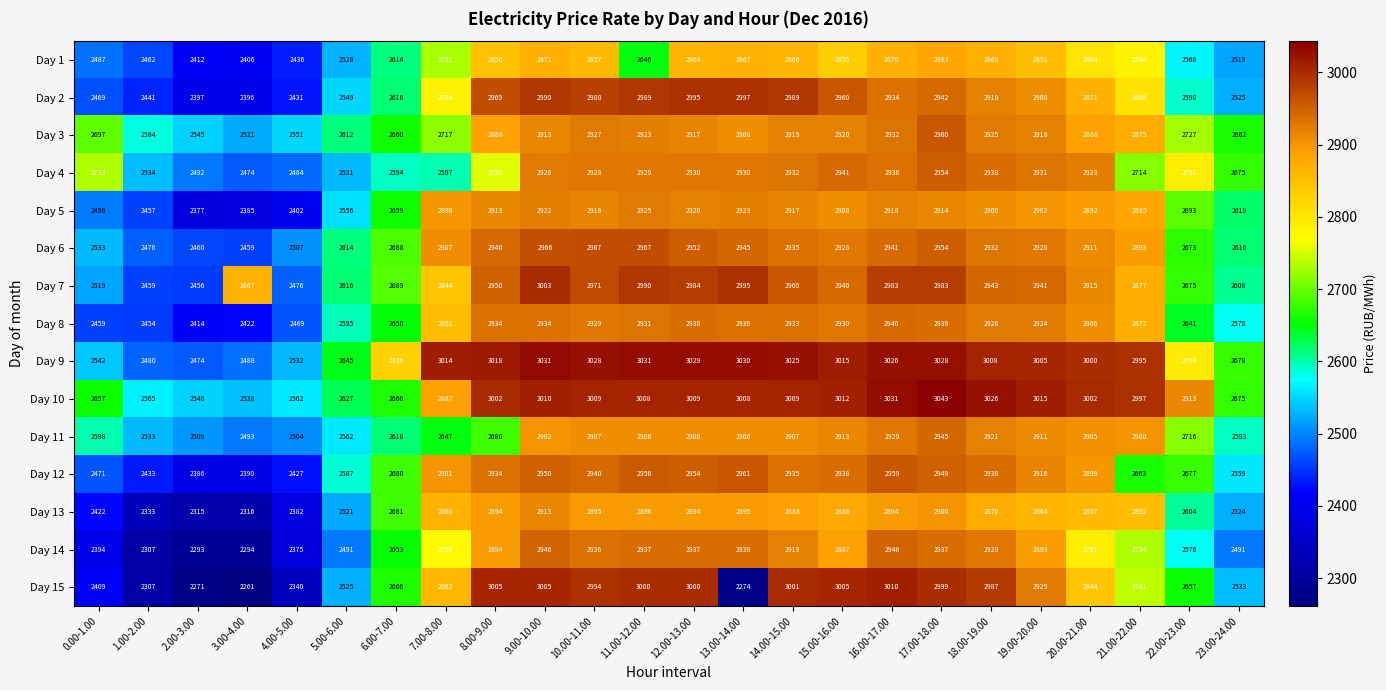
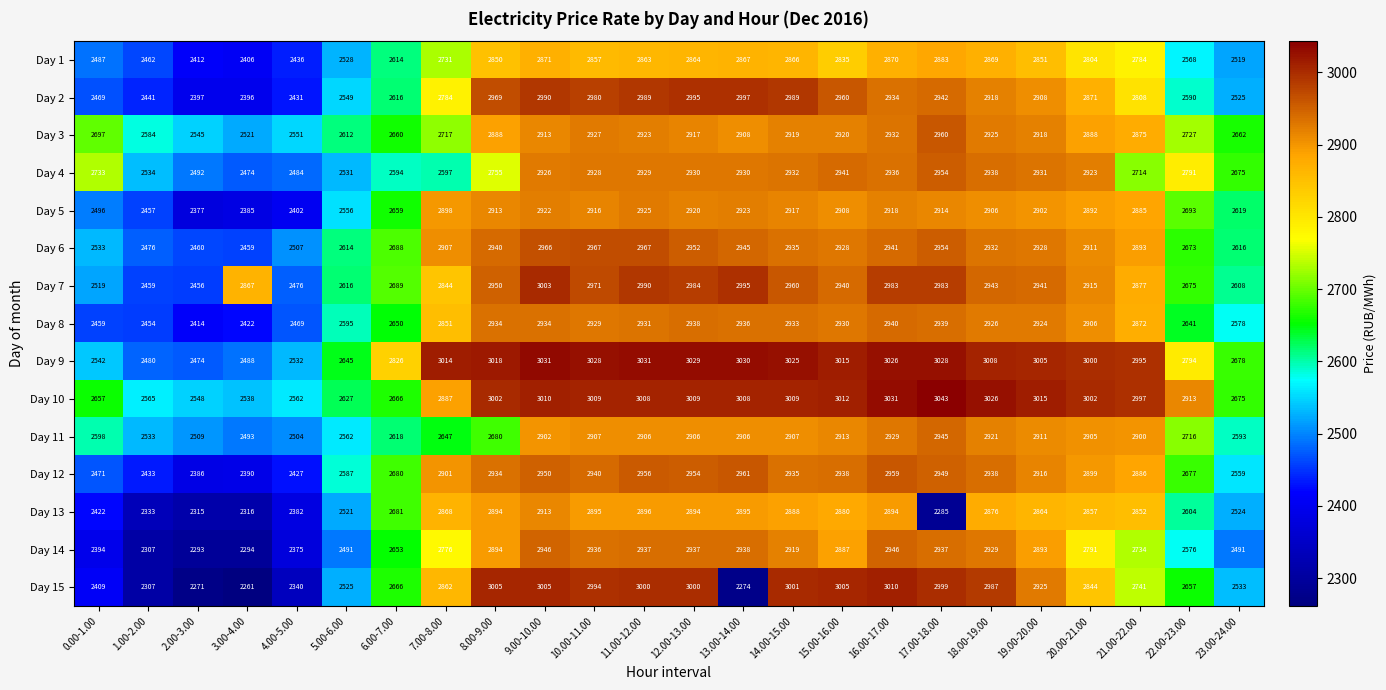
Day 1, 11.00-12.00: 2646 -> 2863
Day 12, 21.00-22.00: 2663 -> 2886
Day 13, 17.00-18.00: 2900 -> 2285
